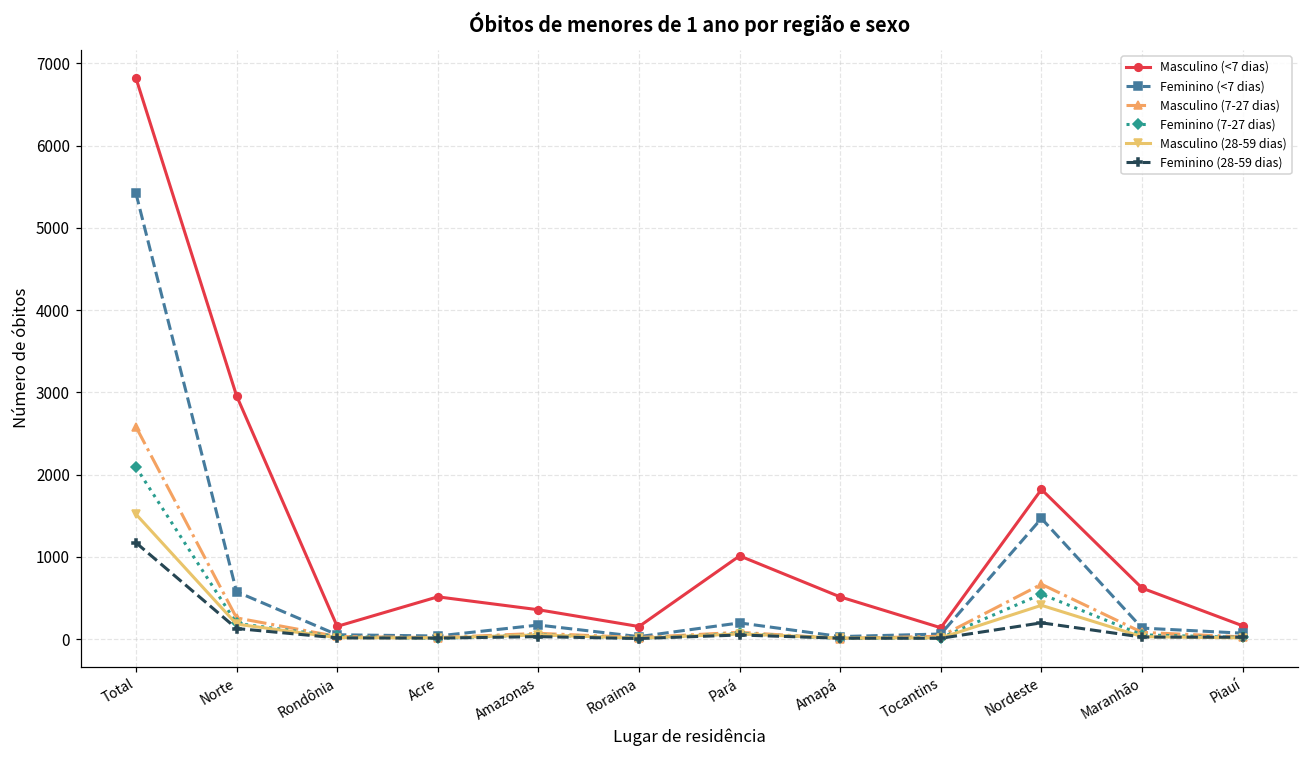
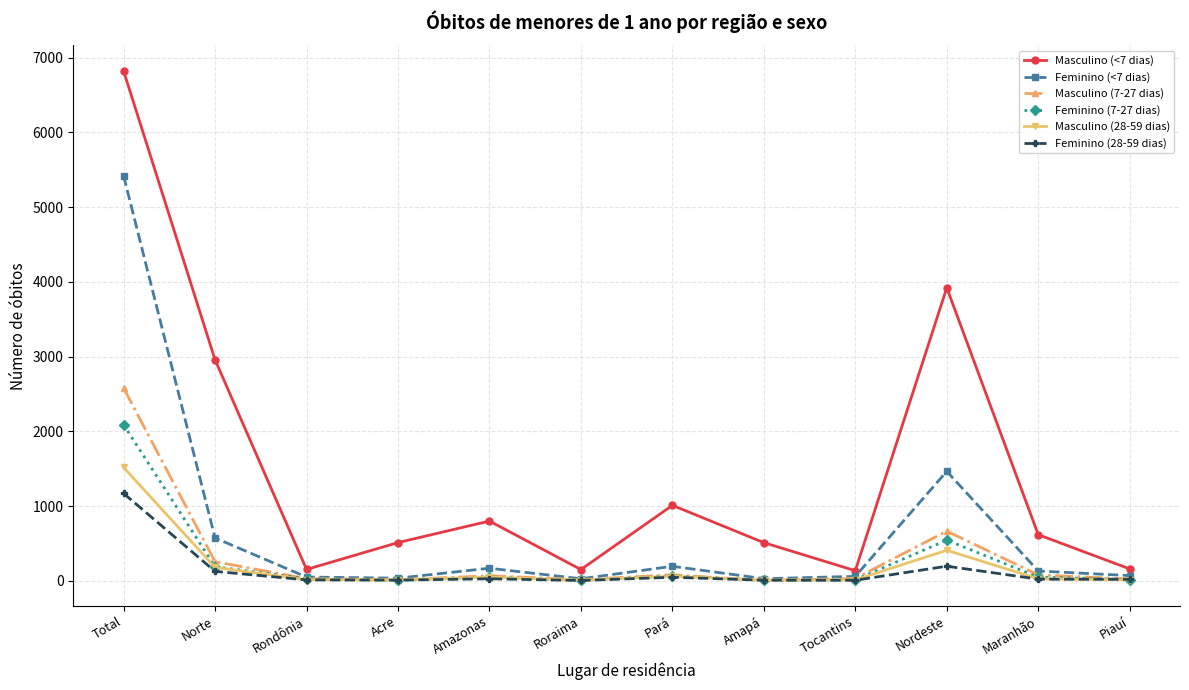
Masculino (<7 dias), Amazonas: 400 -> 800
Masculino (<7 dias), Nordeste: 1800 -> 3900
